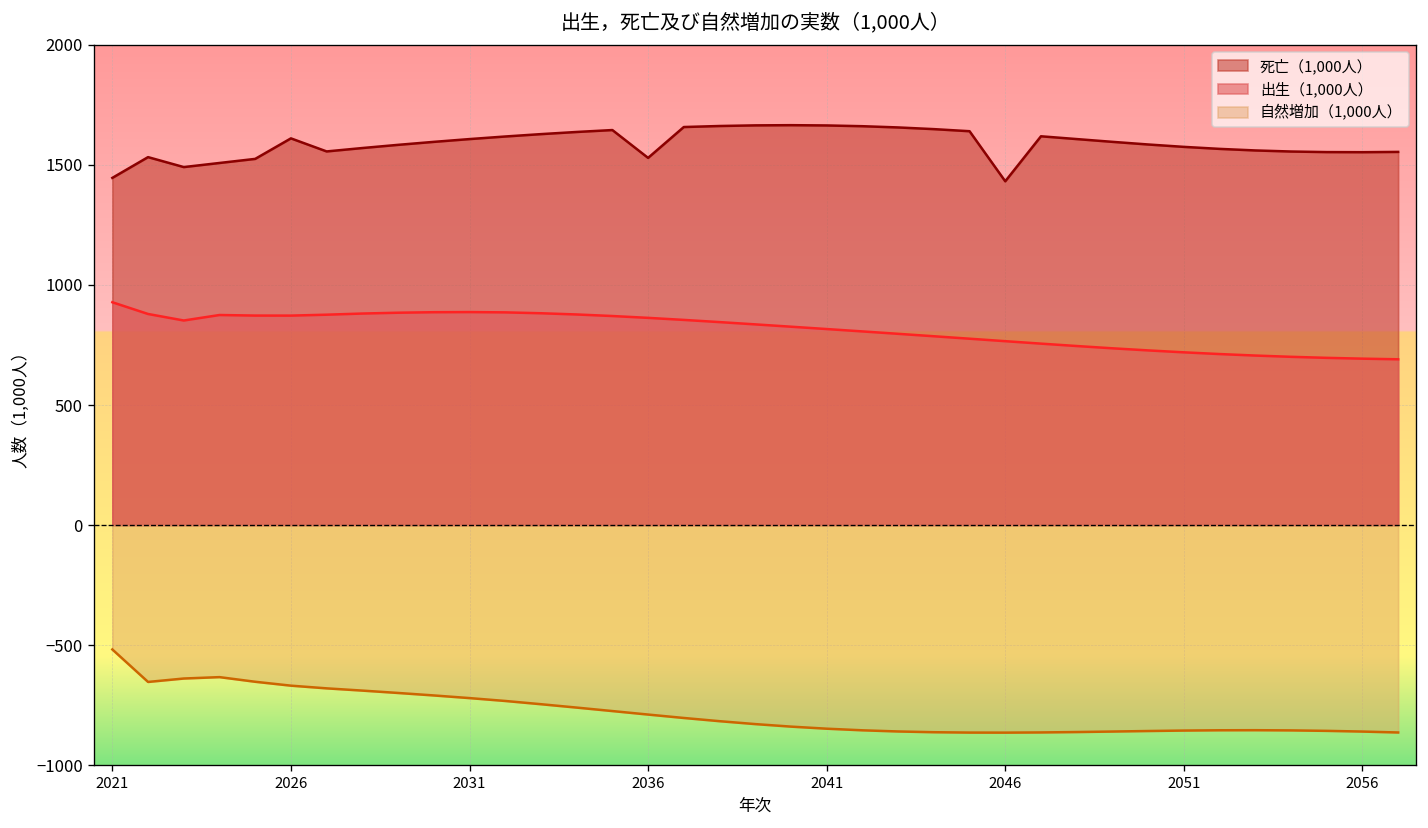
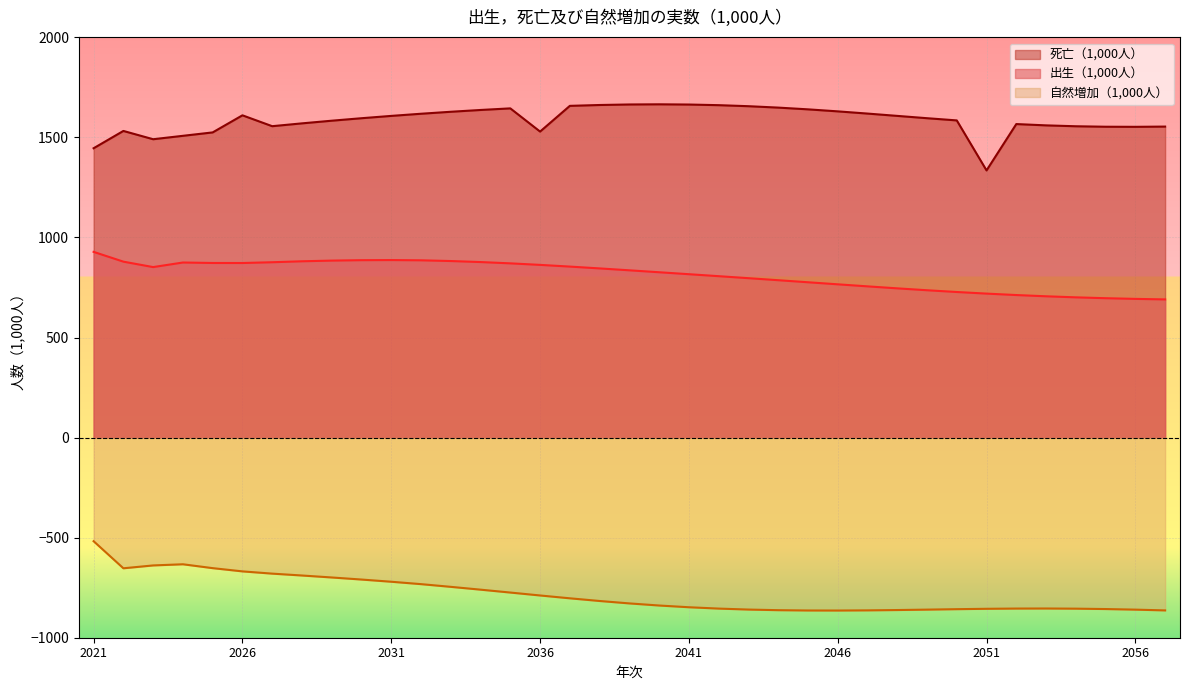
死亡（1,000人）, 2046: 1430 -> 1630
死亡（1,000人）, 2051: 1570 -> 1330
